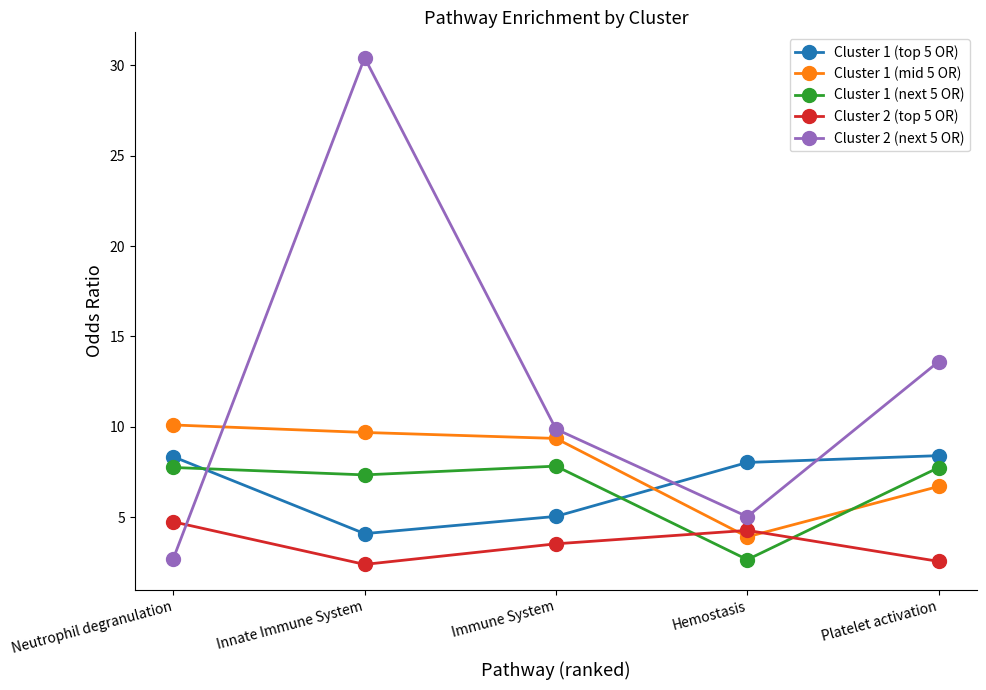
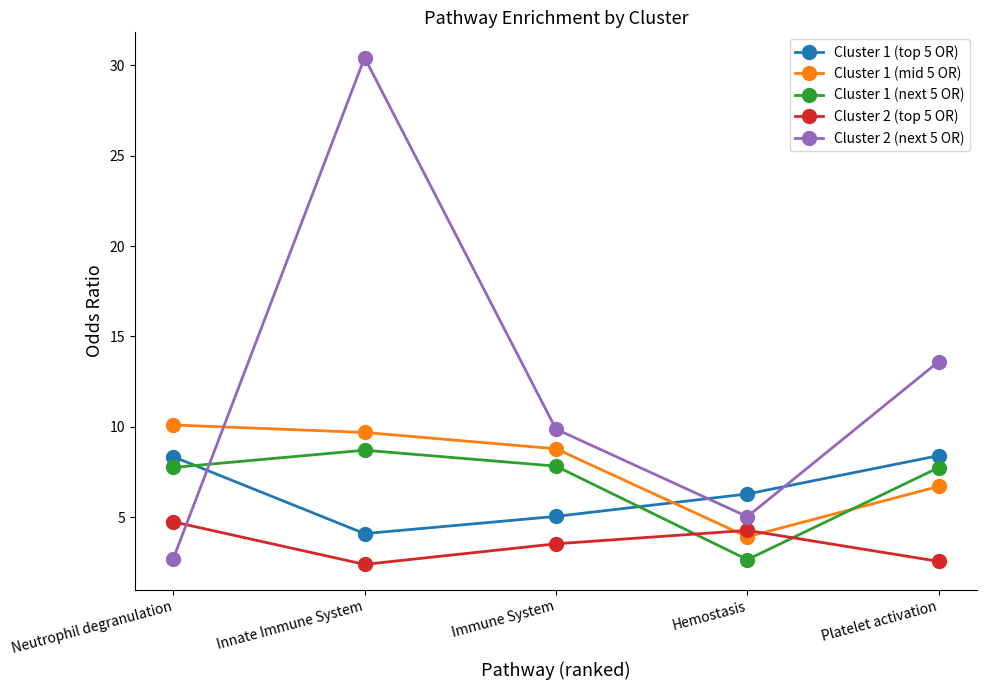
Cluster 1 (next 5 OR), Innate Immune System: 7.3 -> 8.7
Cluster 1 (mid 5 OR), Immune System: 9.4 -> 8.8
Cluster 1 (top 5 OR), Hemostasis: 8.0 -> 6.3
